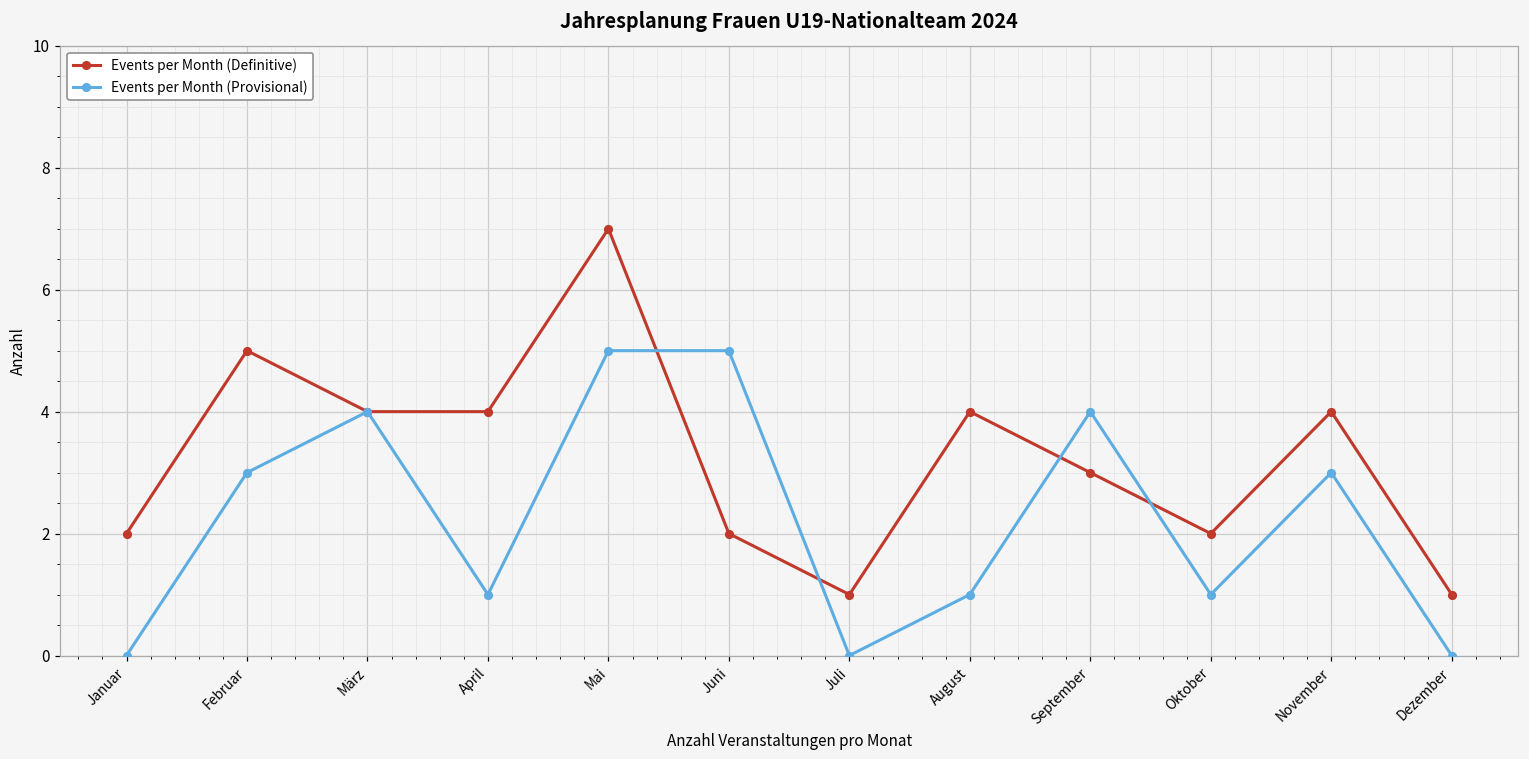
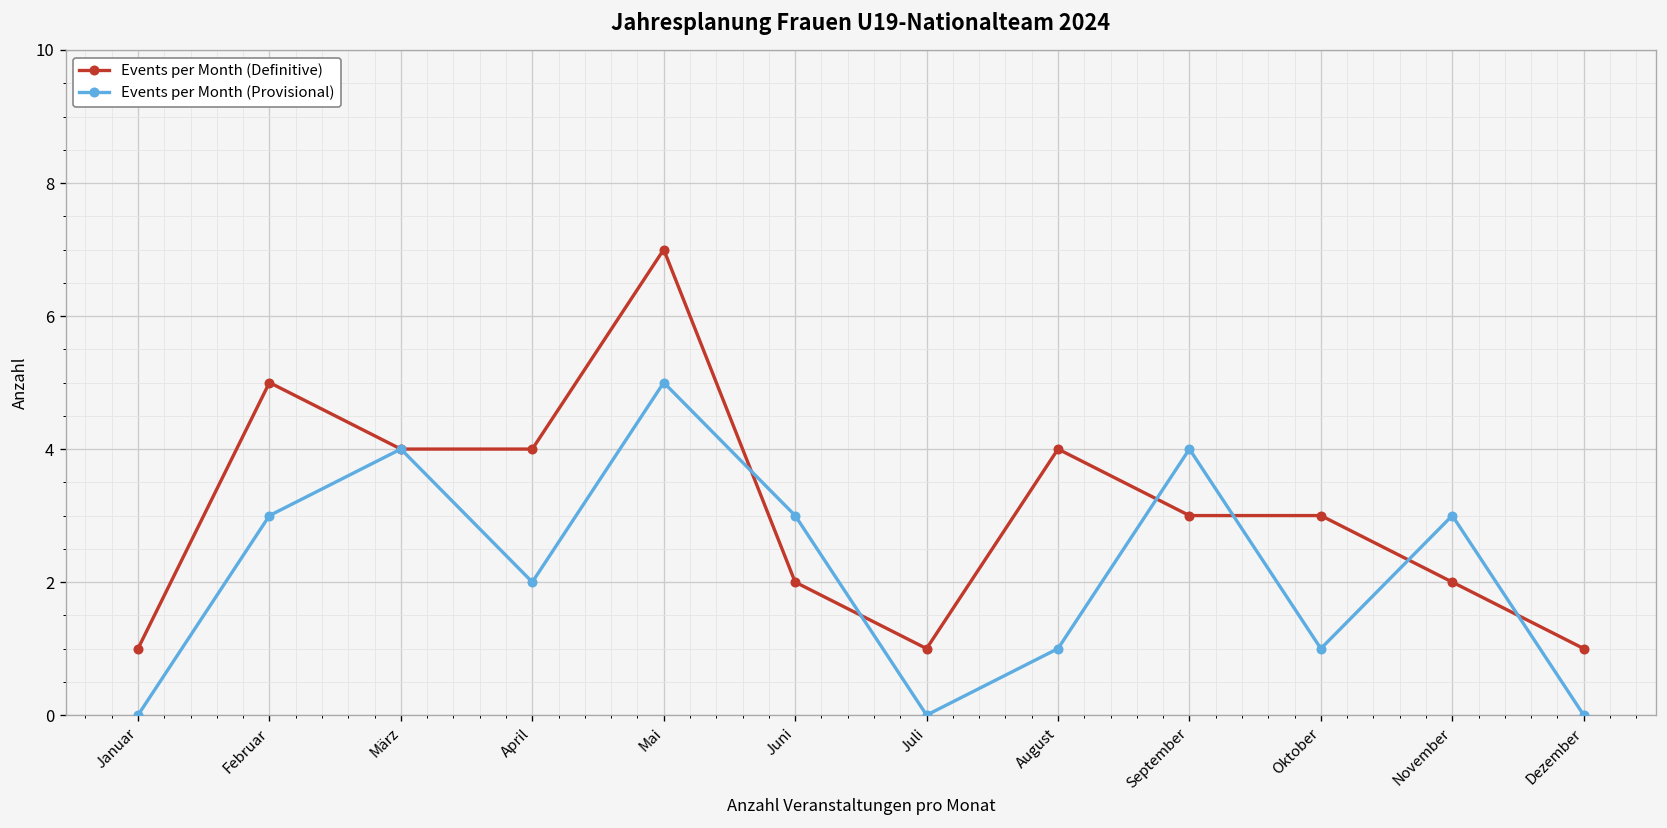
Events per Month (Definitive), Januar: 2 -> 1
Events per Month (Provisional), April: 1 -> 2
Events per Month (Provisional), Juni: 5 -> 3
Events per Month (Definitive), Oktober: 2 -> 3
Events per Month (Definitive), November: 4 -> 2
